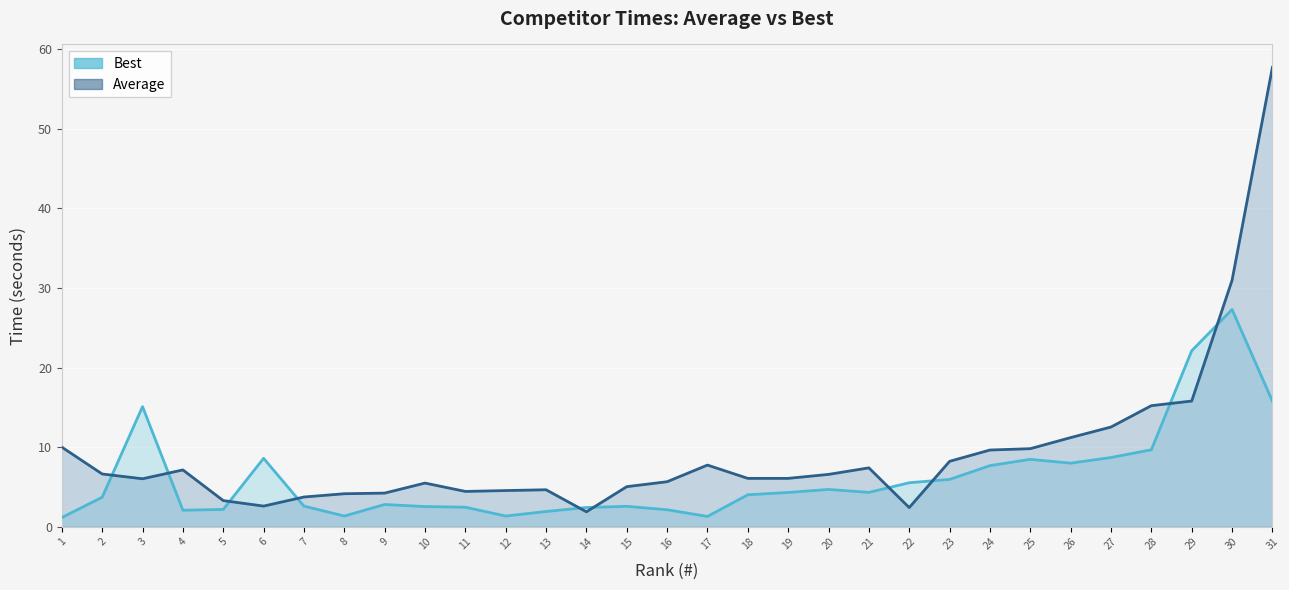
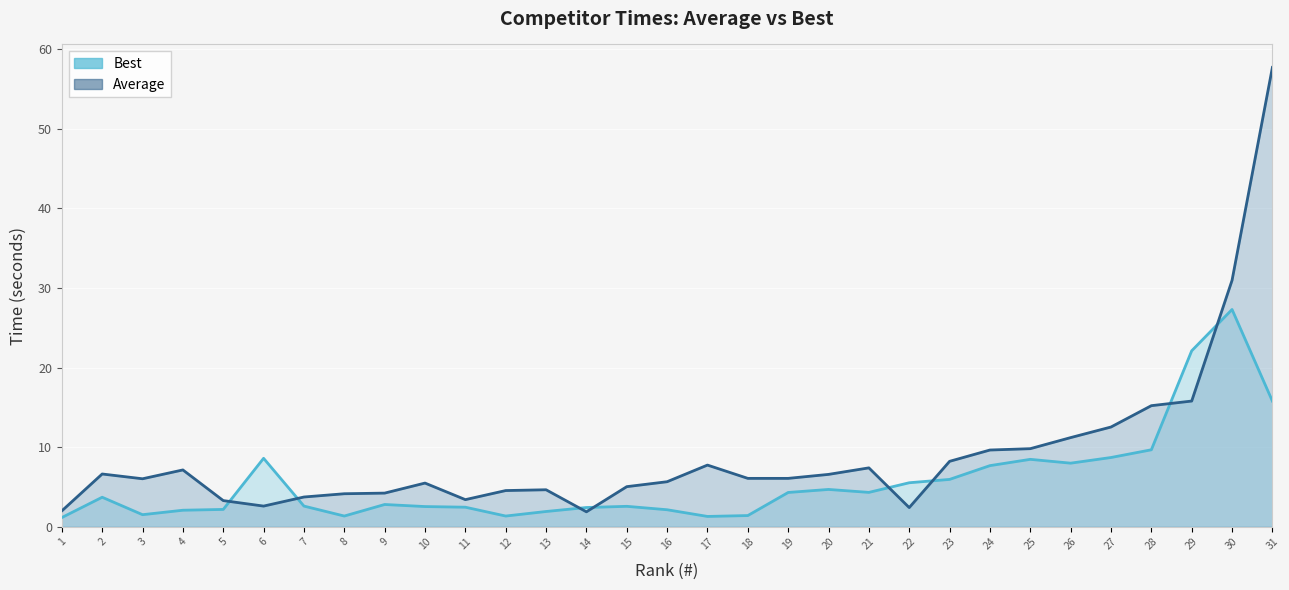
Average, 1: 10 -> 2
Best, 3: 15 -> 2
Average, 11: 4 -> 3
Best, 18: 4 -> 1
